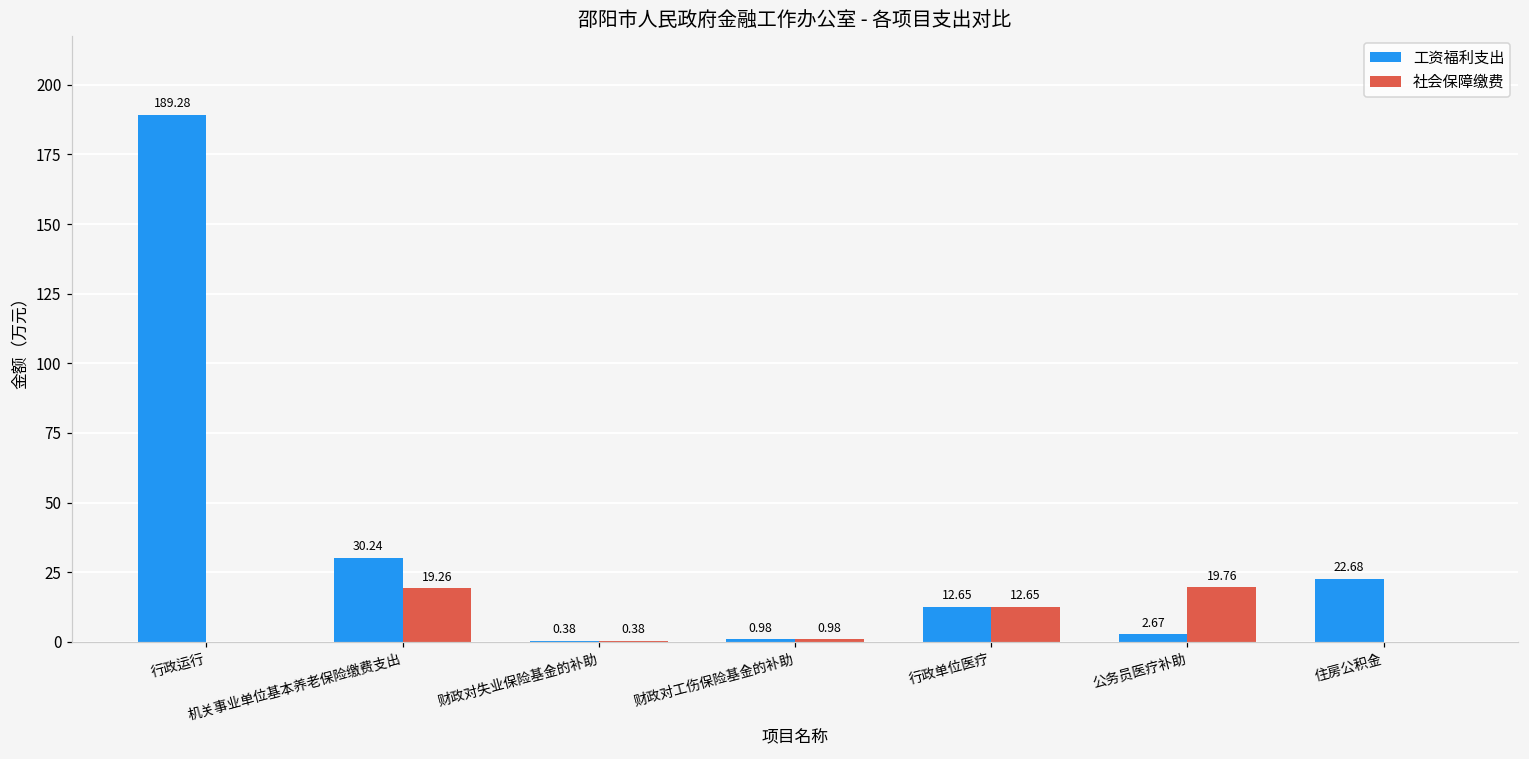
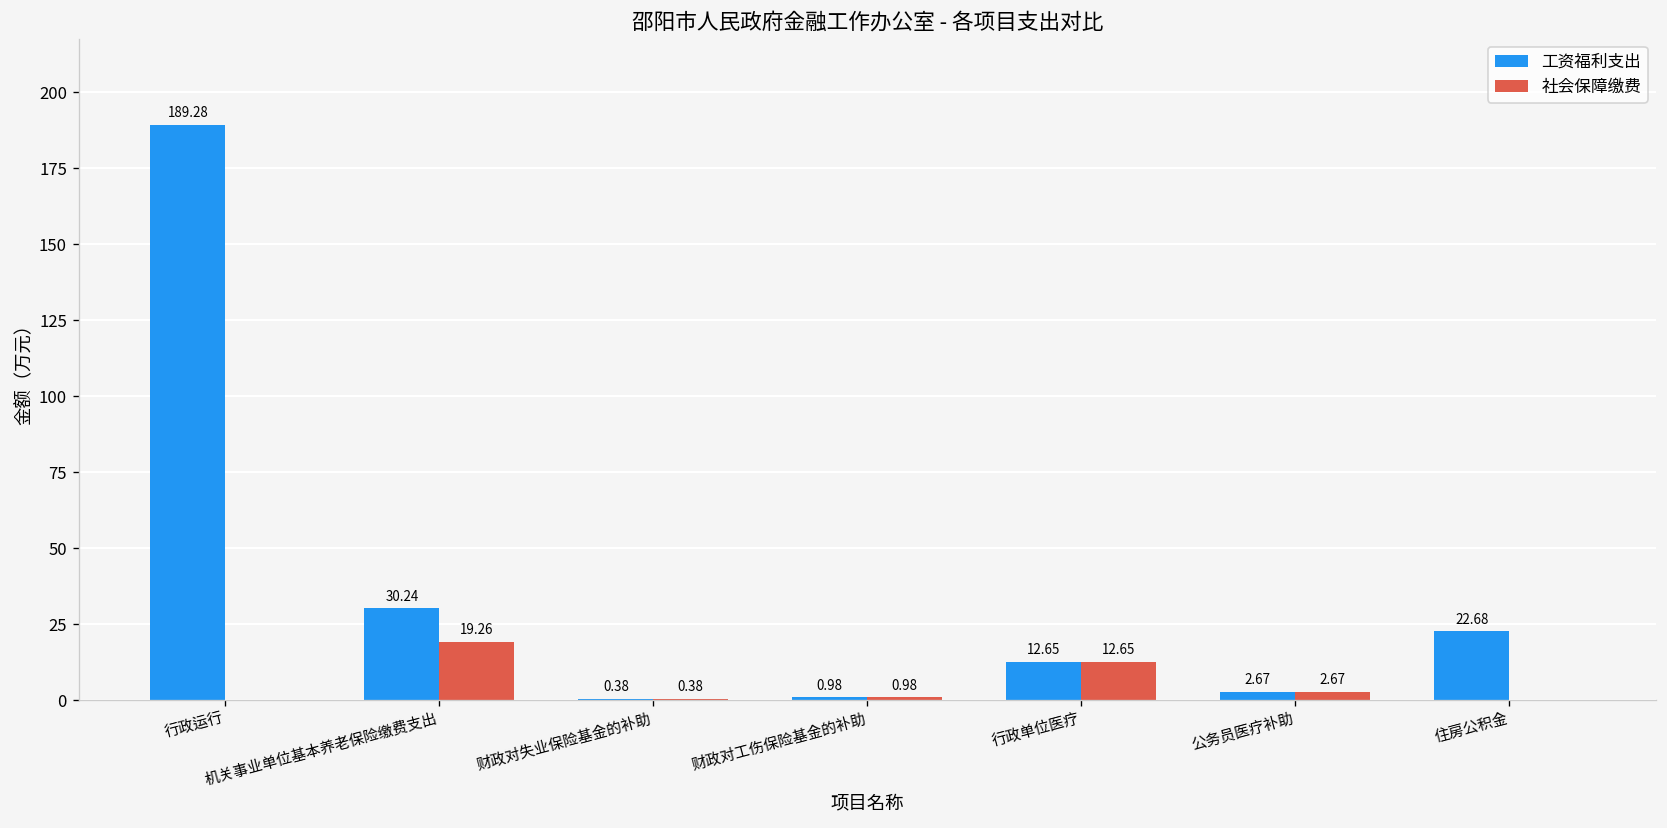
社会保障缴费, 公务员医疗补助: 19.76 -> 2.67
